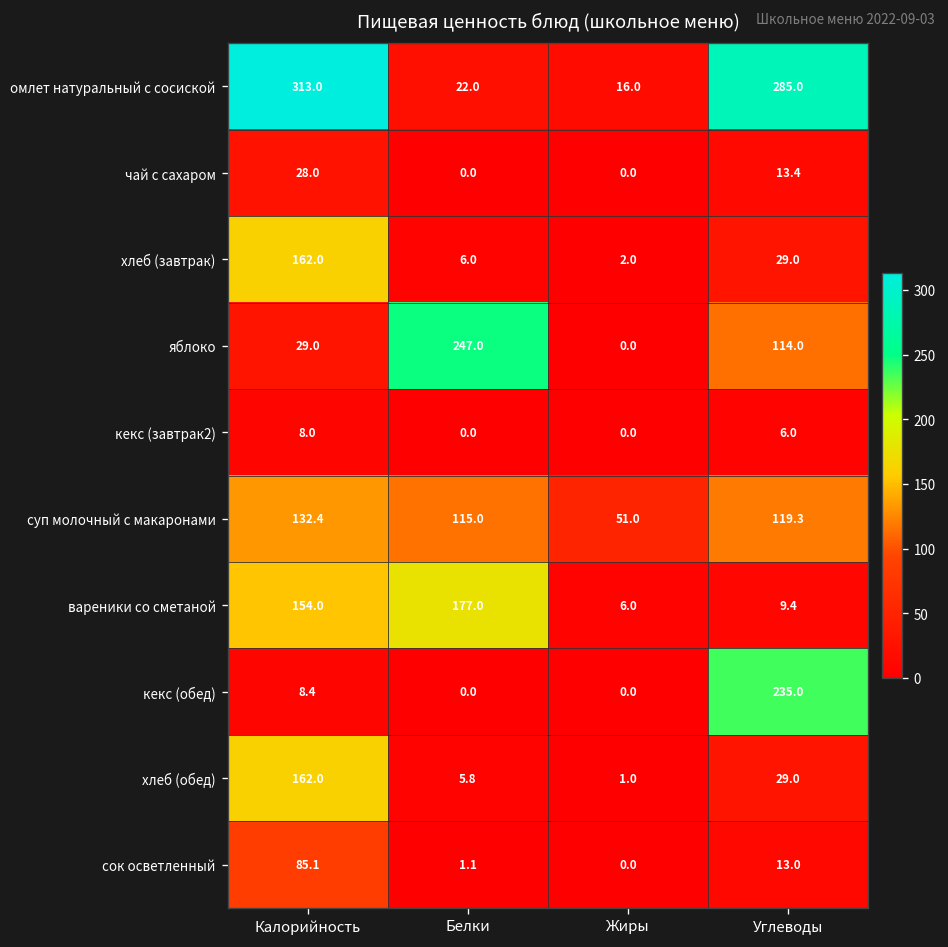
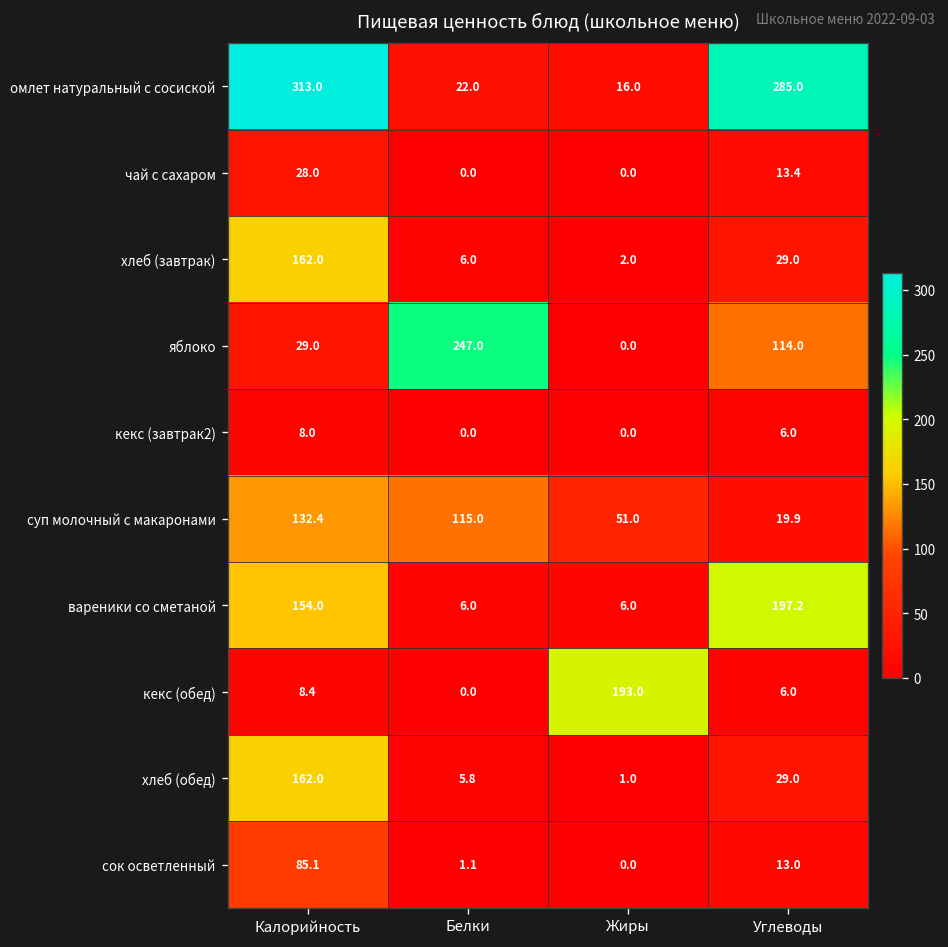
суп молочный с макаронами, Углеводы: 119.3 -> 19.9
вареники со сметаной, Белки: 177.0 -> 6.0
вареники со сметаной, Углеводы: 9.4 -> 197.2
кекс (обед), Жиры: 0.0 -> 193.0
кекс (обед), Углеводы: 235.0 -> 6.0
